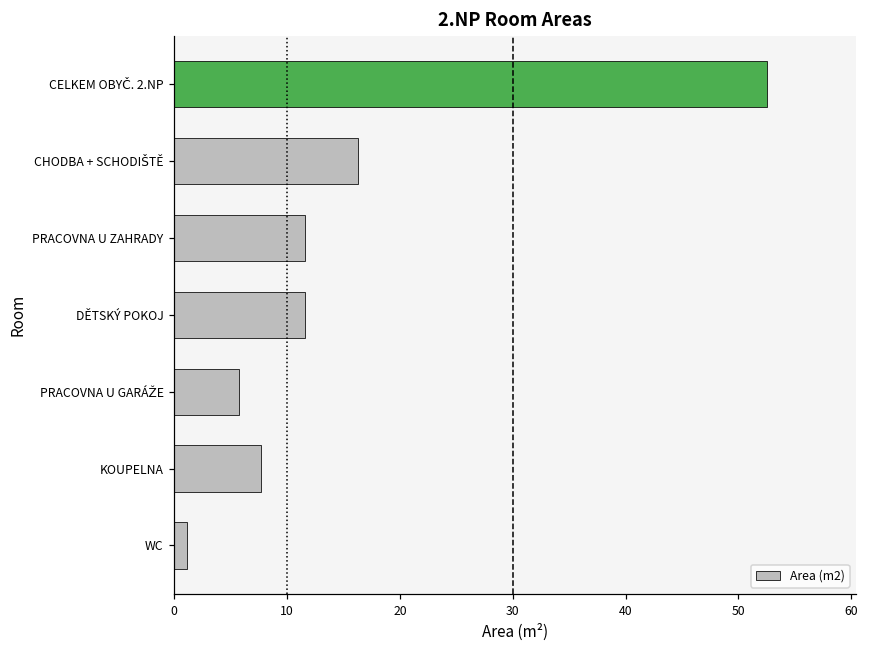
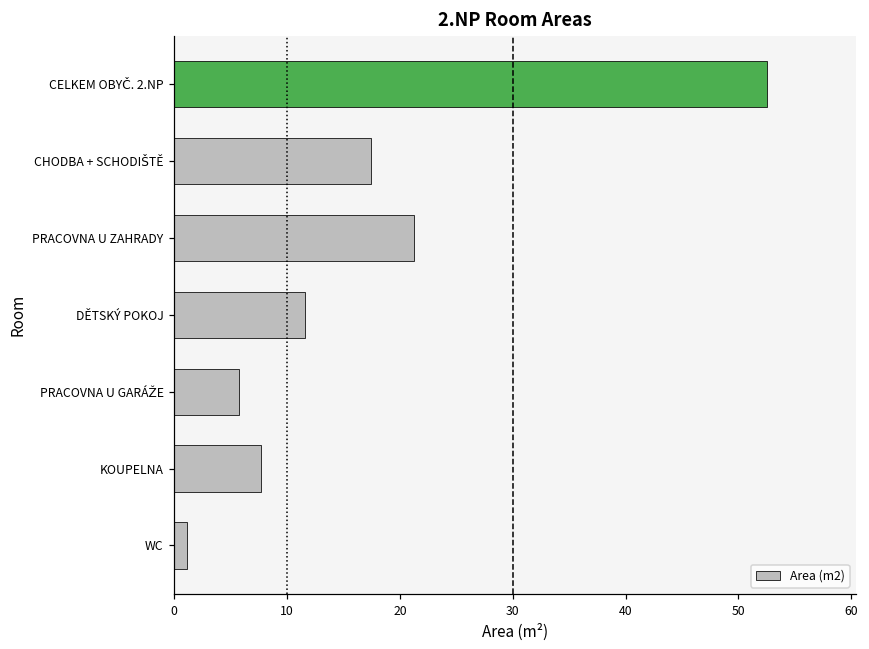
CHODBA + SCHODIŠTĚ: 16.3 -> 17.4
PRACOVNA U ZAHRADY: 11.6 -> 21.2
